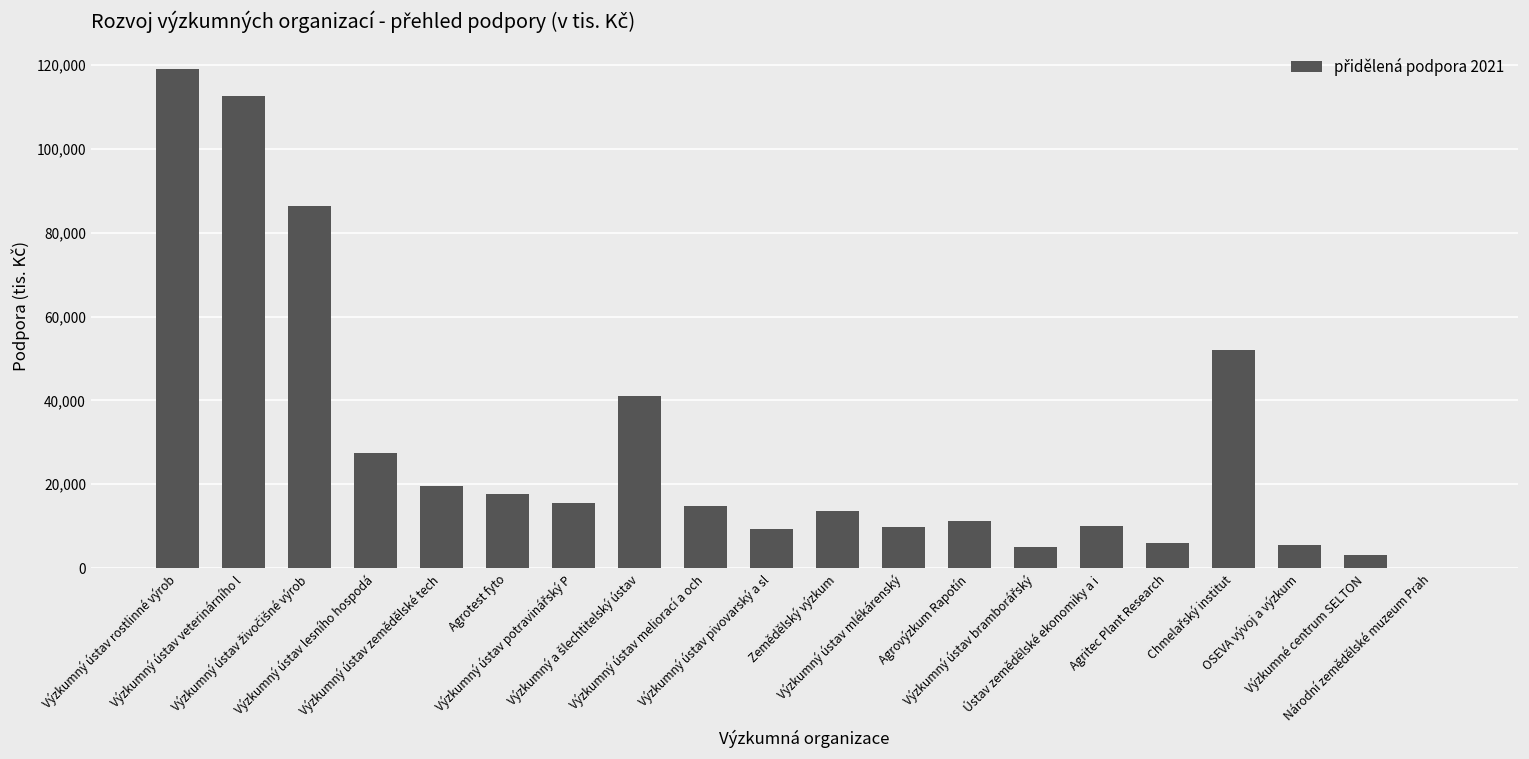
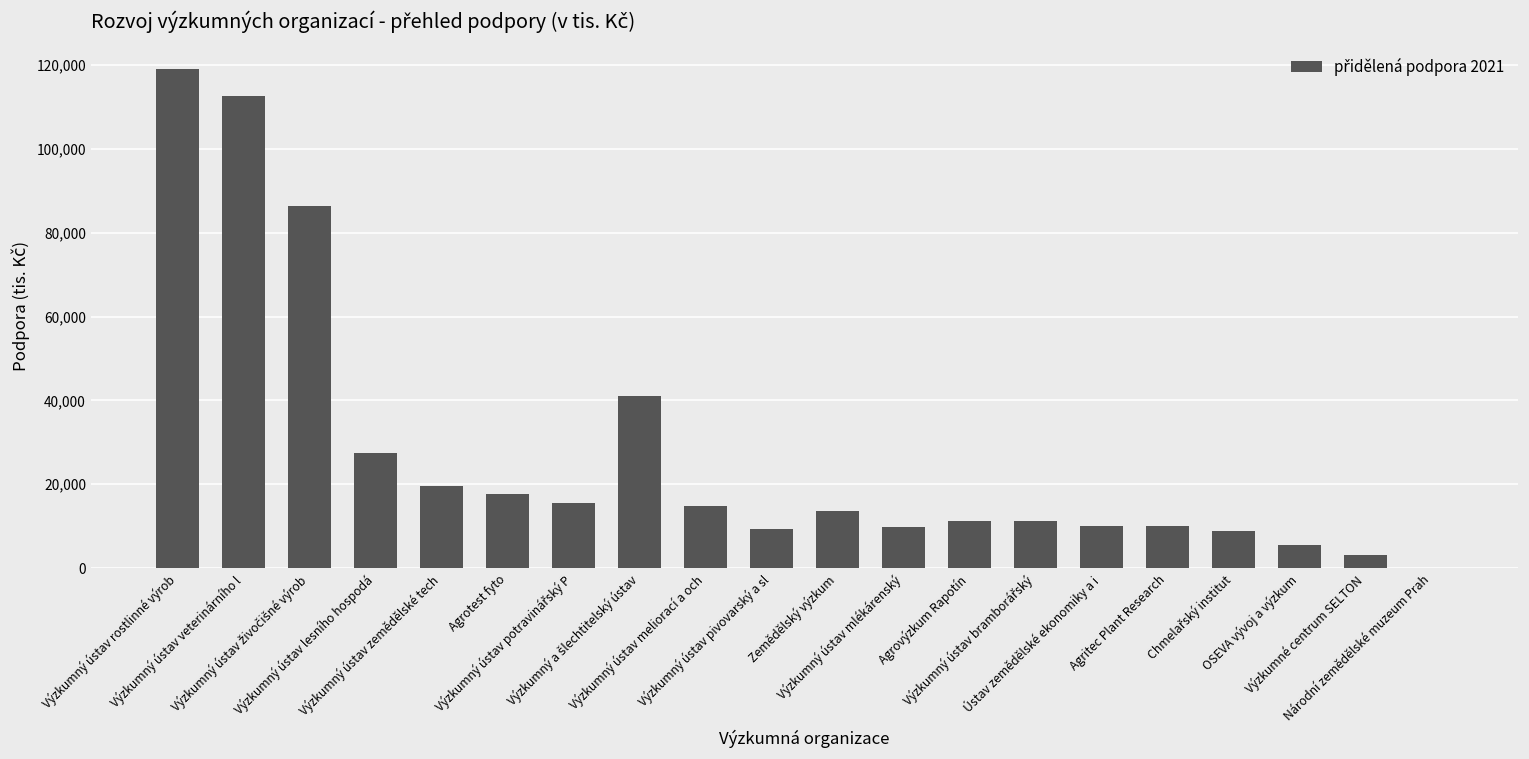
Výzkumný ústav bramborářský: 5,000 -> 11,000
Agritec Plant Research: 6,000 -> 10,000
Chmelařský institut: 52,000 -> 9,000
